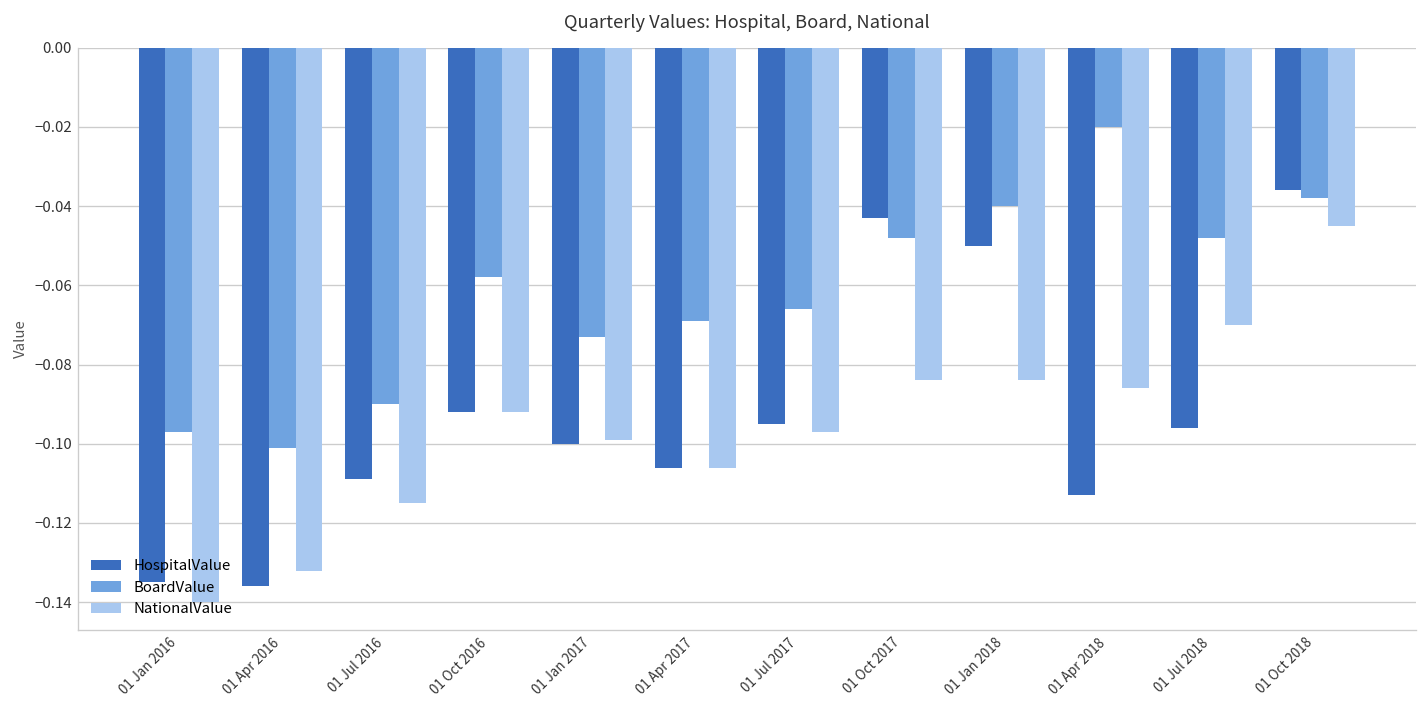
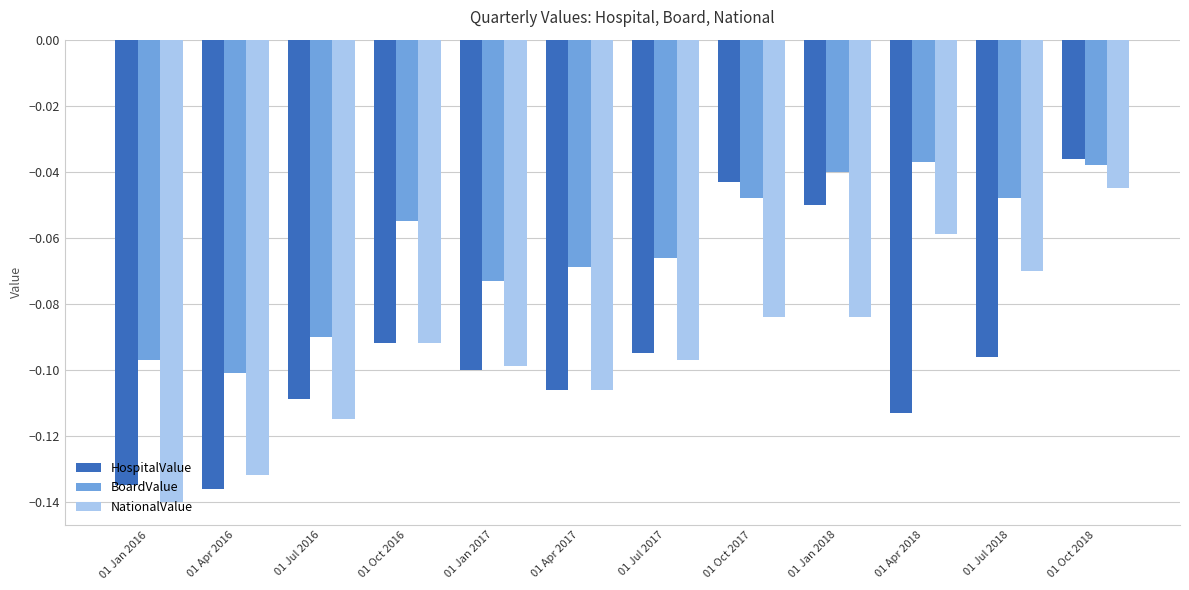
BoardValue, 01 Oct 2016: -0.058 -> -0.055
BoardValue, 01 Apr 2018: -0.020 -> -0.037
NationalValue, 01 Apr 2018: -0.086 -> -0.059
